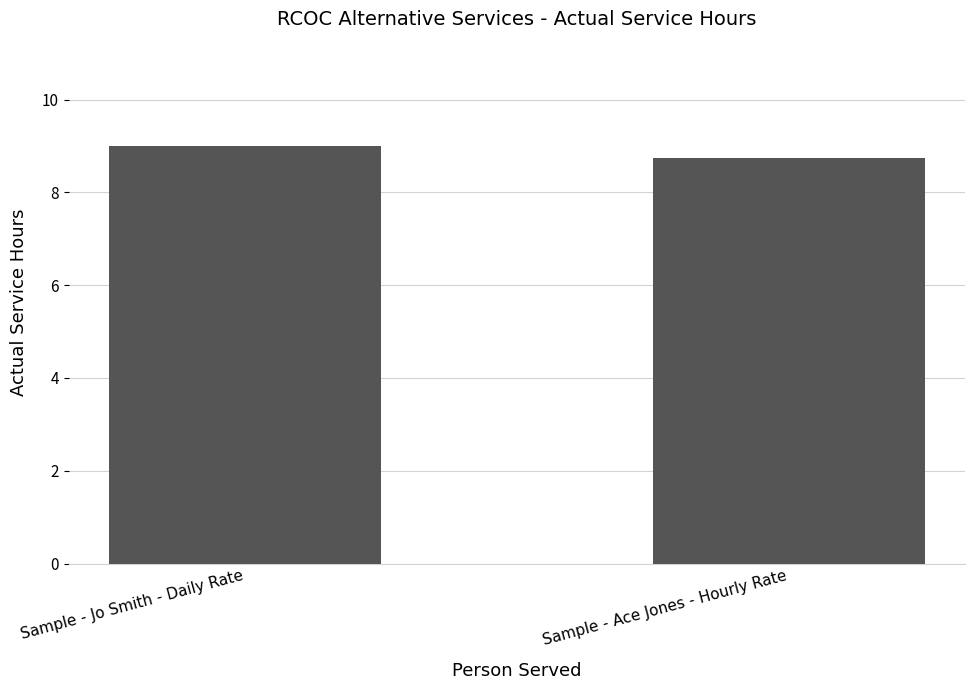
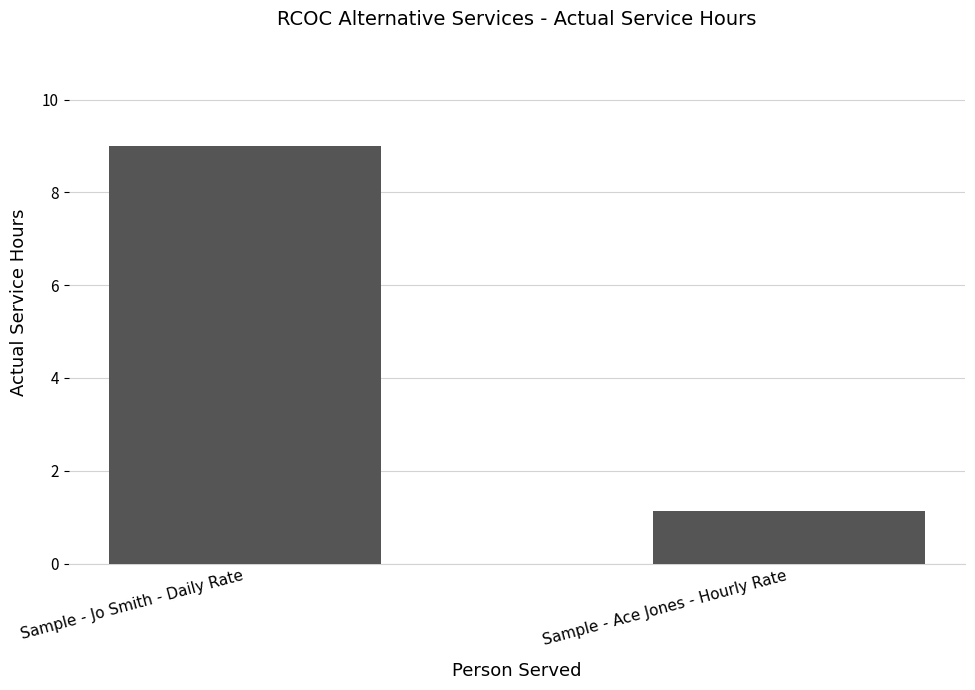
Sample - Ace Jones - Hourly Rate: 8.8 -> 1.1
